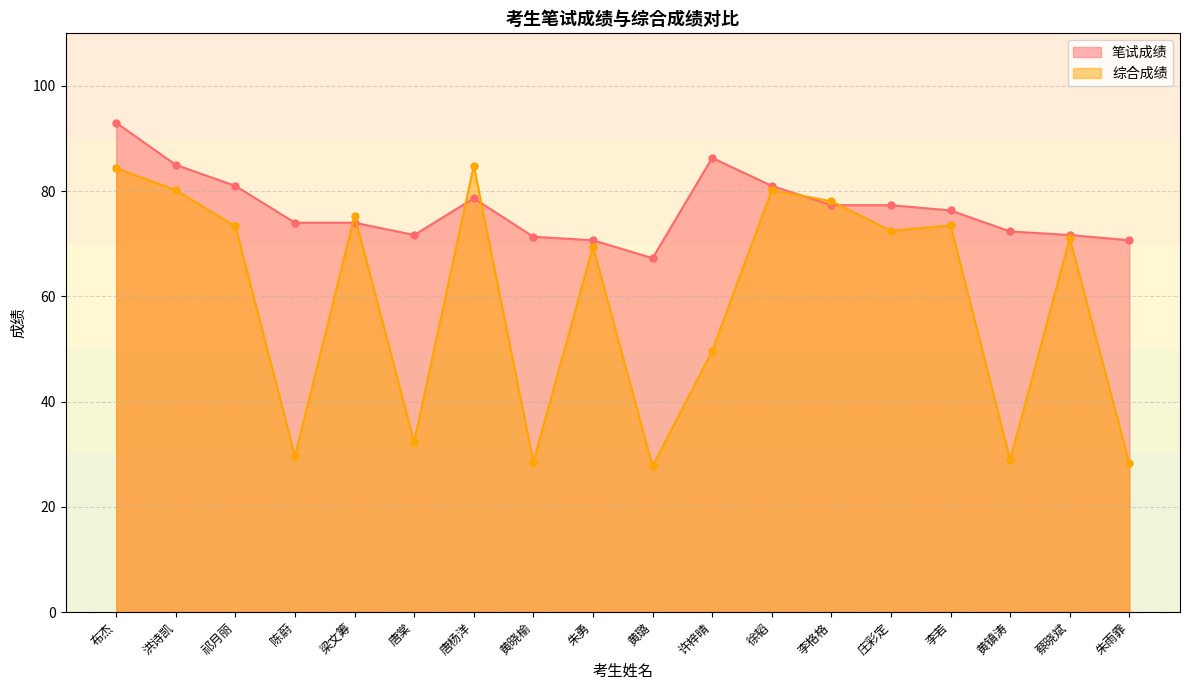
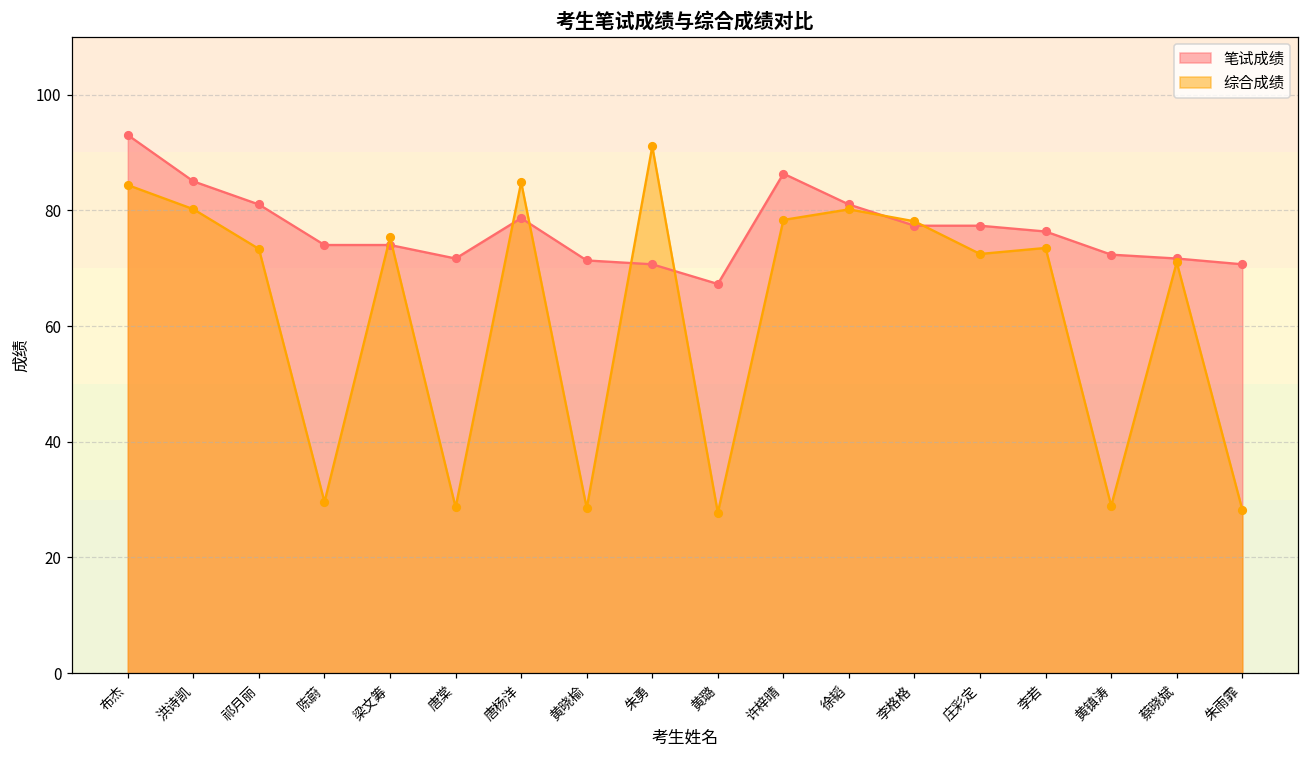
综合成绩, 唐棠: 32 -> 29
综合成绩, 朱勇: 69 -> 91
综合成绩, 许梓晴: 50 -> 78
